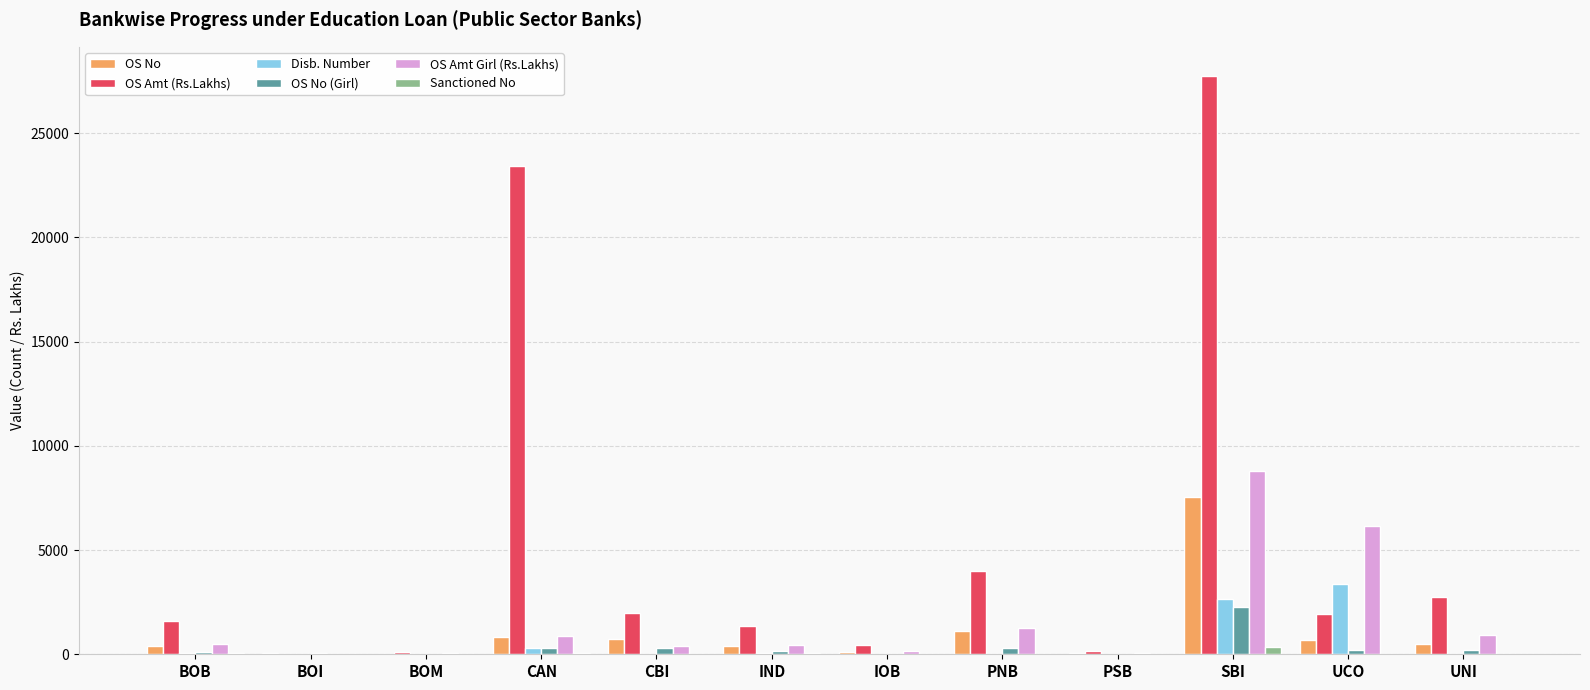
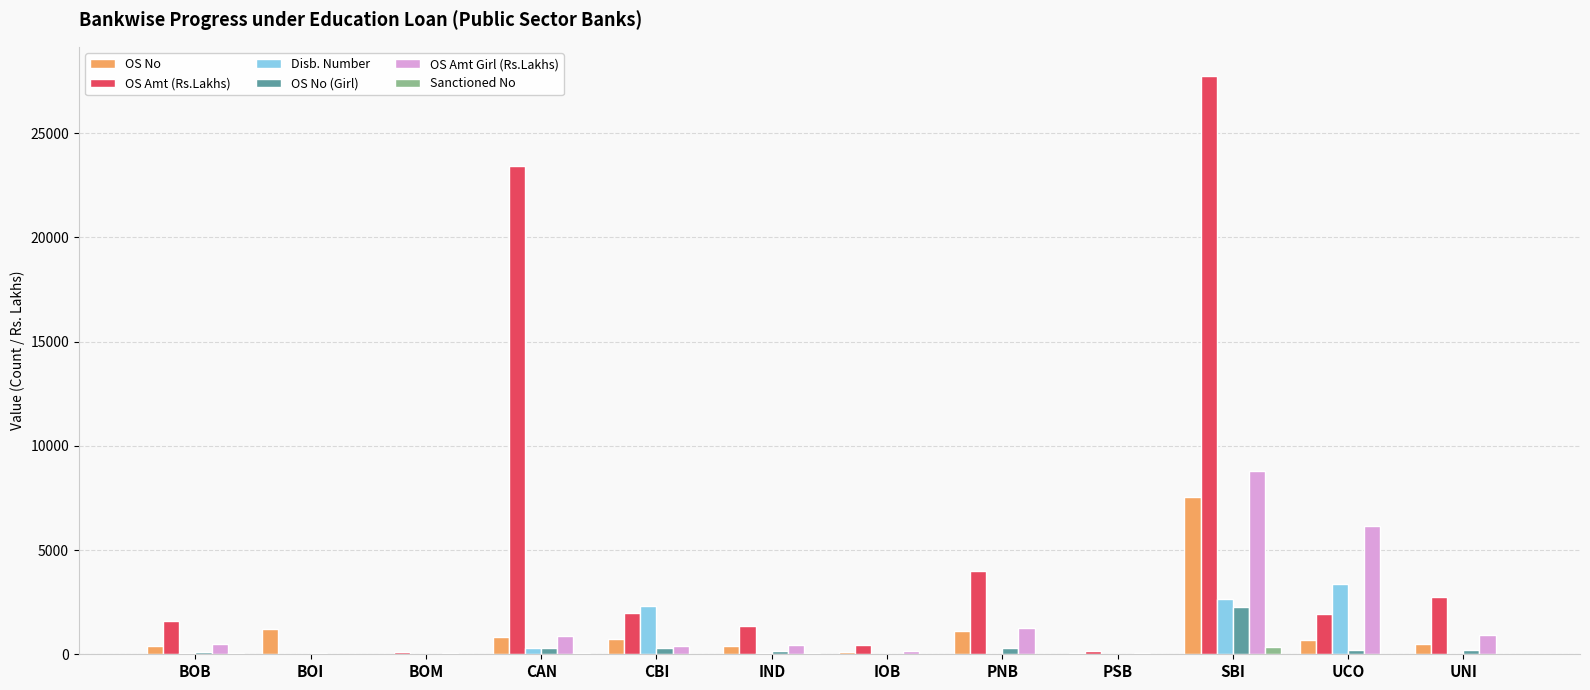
OS No, BOI: 100 -> 1200
Disb. Number, CBI: 0 -> 2300
